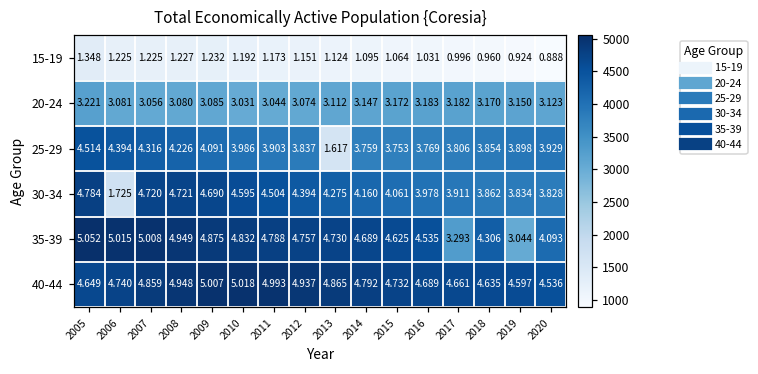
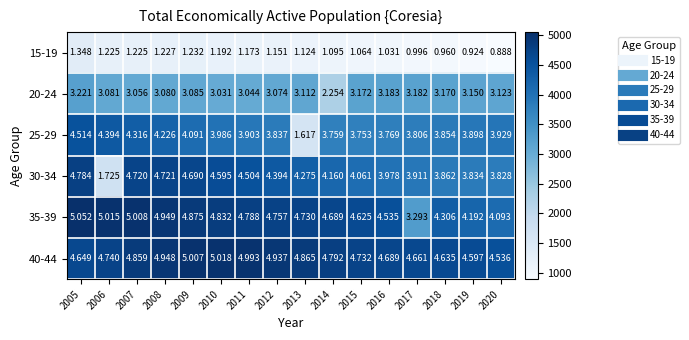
20-24, 2014: 3.147 -> 2.254
35-39, 2019: 3.044 -> 4.192
